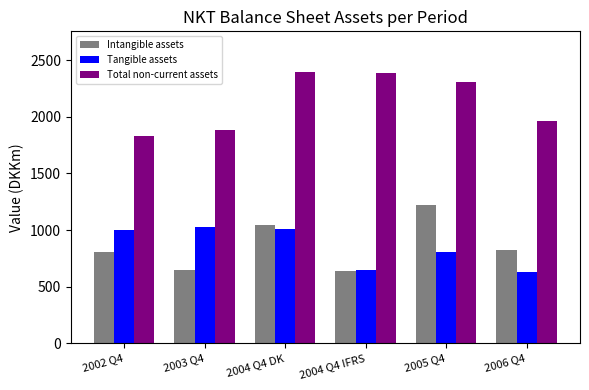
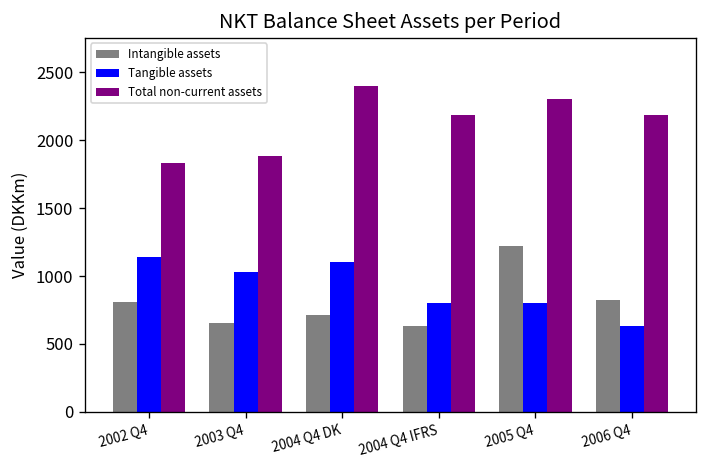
Tangible assets, 2002 Q4: 1000 -> 1140
Intangible assets, 2004 Q4 DK: 1040 -> 720
Tangible assets, 2004 Q4 DK: 1010 -> 1100
Tangible assets, 2004 Q4 IFRS: 640 -> 800
Total non-current assets, 2004 Q4 IFRS: 2390 -> 2180
Total non-current assets, 2006 Q4: 1970 -> 2190
